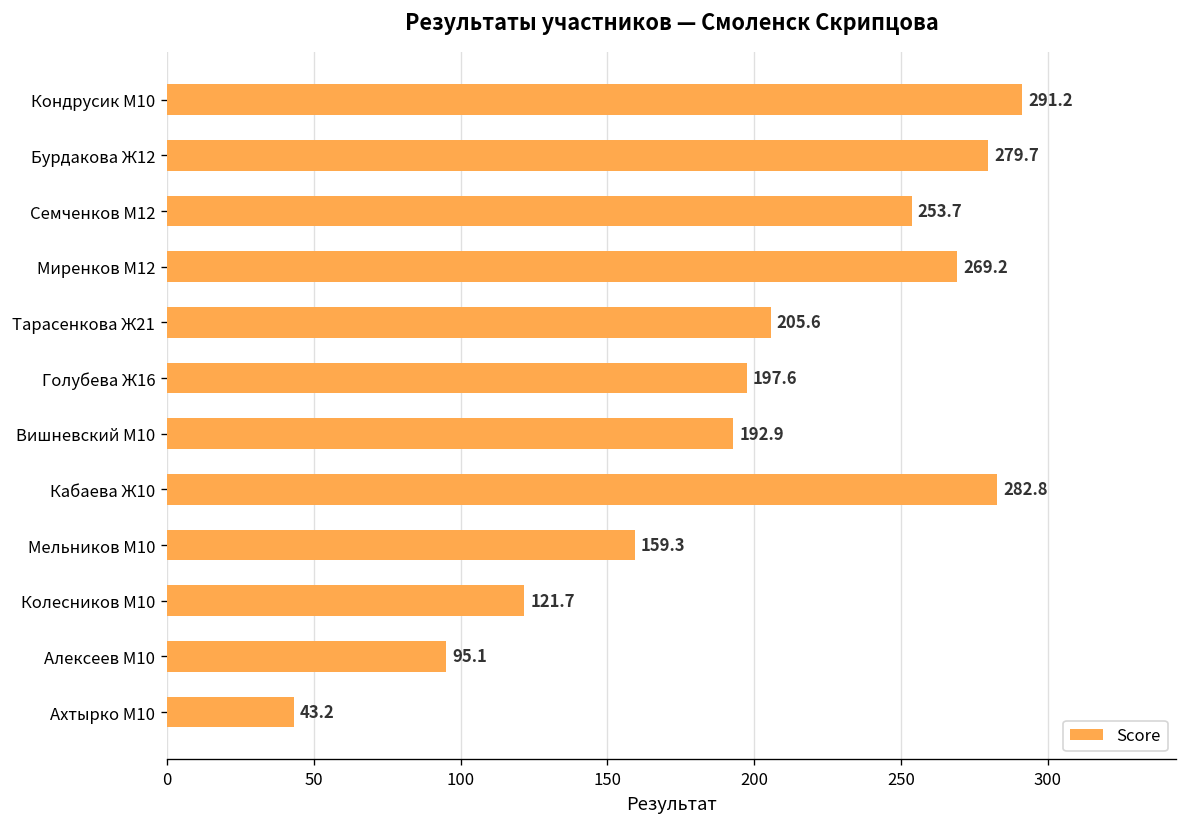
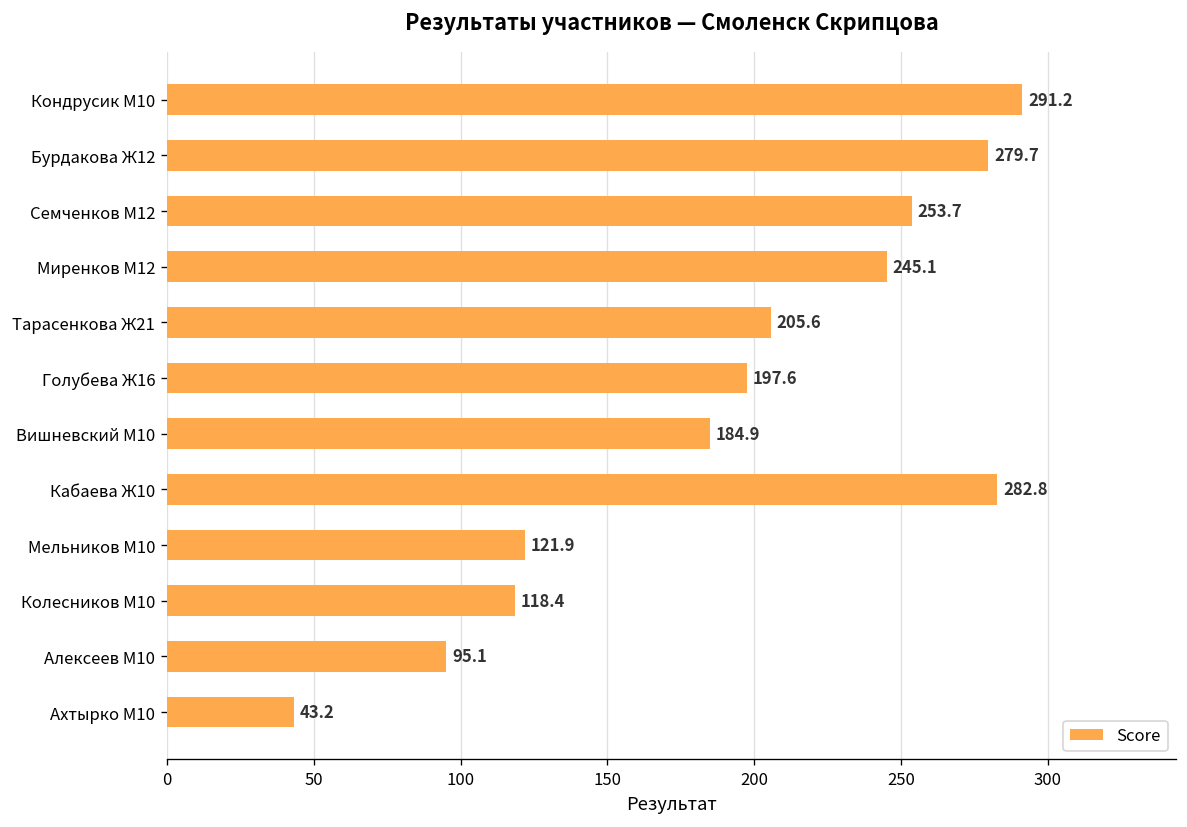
Миренков М12: 269.2 -> 245.1
Вишневский М10: 192.9 -> 184.9
Мельников М10: 159.3 -> 121.9
Колесников М10: 121.7 -> 118.4
